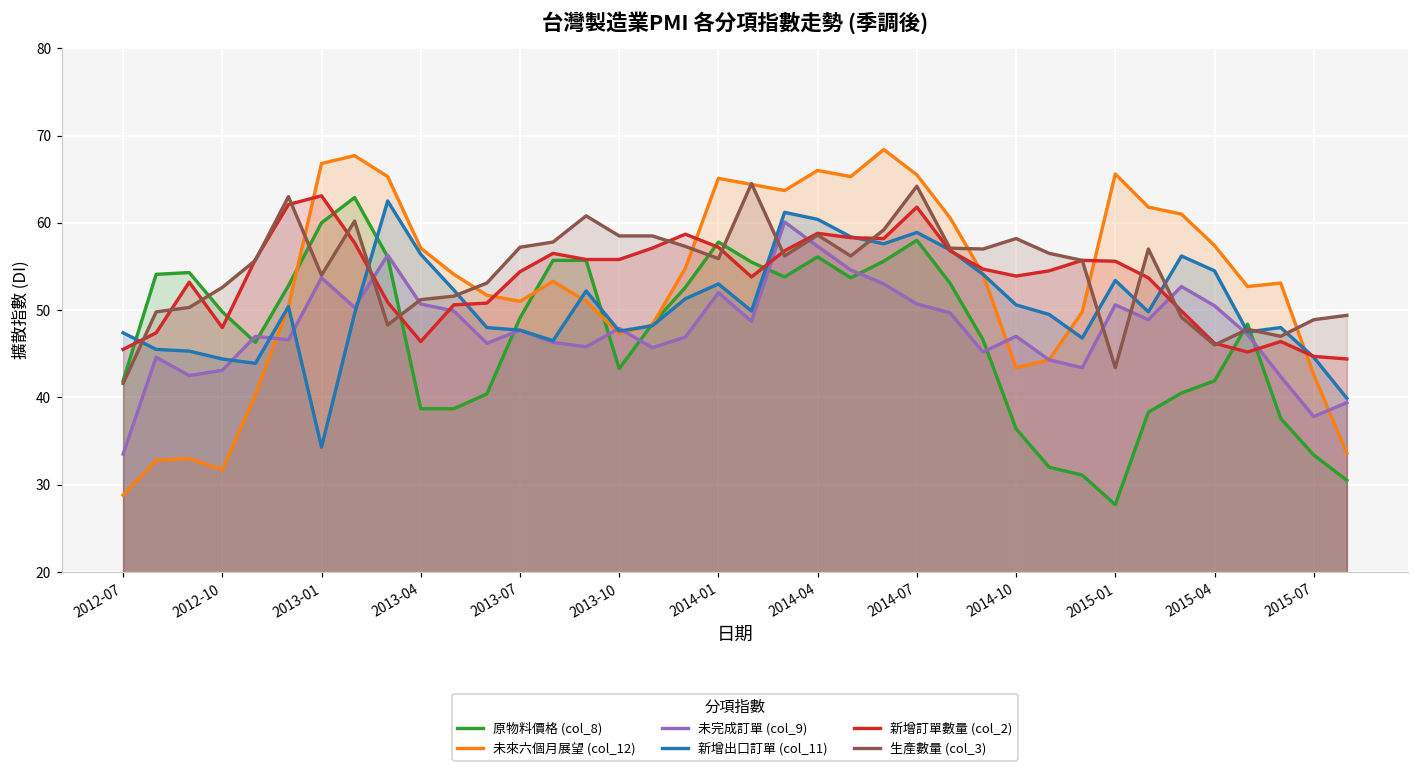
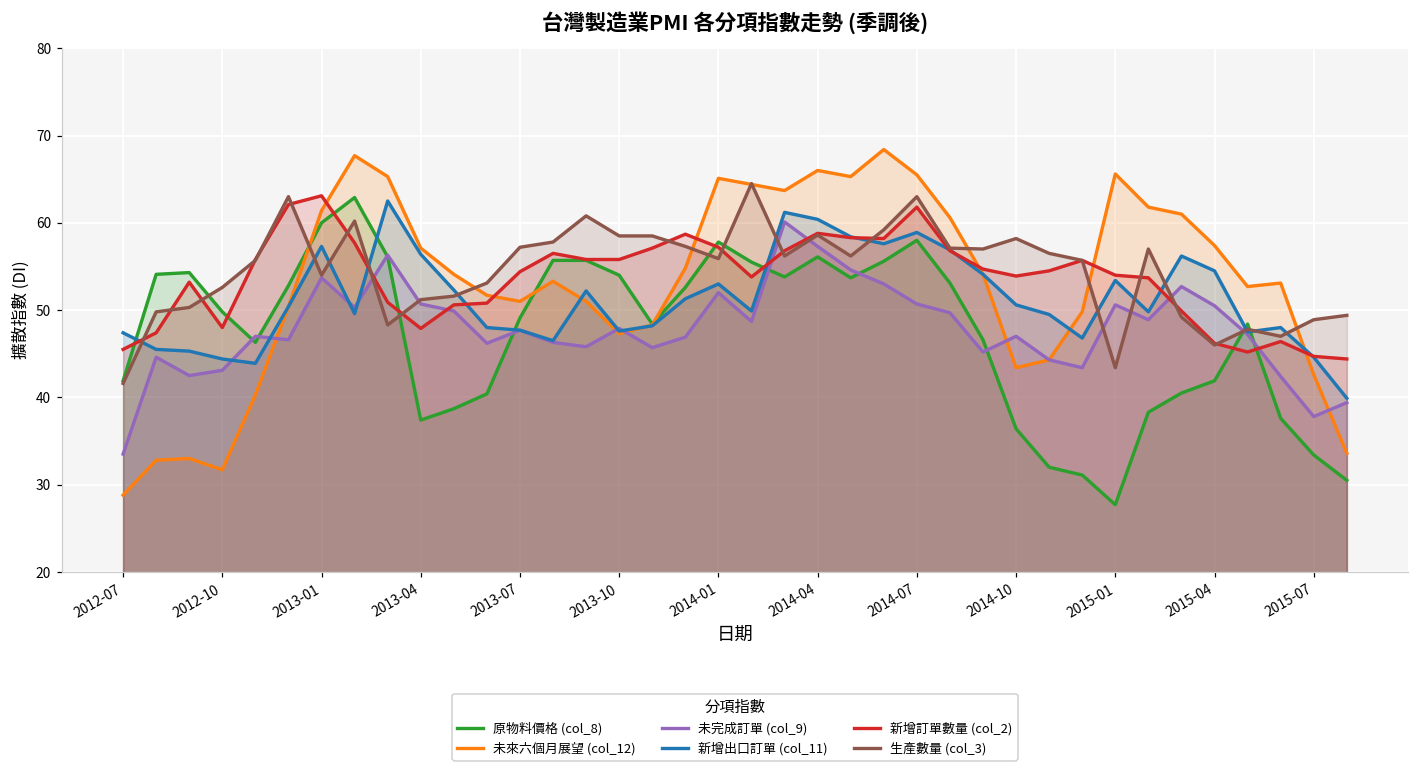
未來六個月展望 (col_12), 2013-01: 67 -> 61
新增出口訂單 (col_11), 2013-01: 34 -> 57
原物料價格 (col_8), 2013-04: 39 -> 37
新增訂單數量 (col_2), 2013-04: 46 -> 48
原物料價格 (col_8), 2013-10: 43 -> 54
生產數量 (col_3), 2014-07: 64 -> 63
新增訂單數量 (col_2), 2015-01: 56 -> 54
